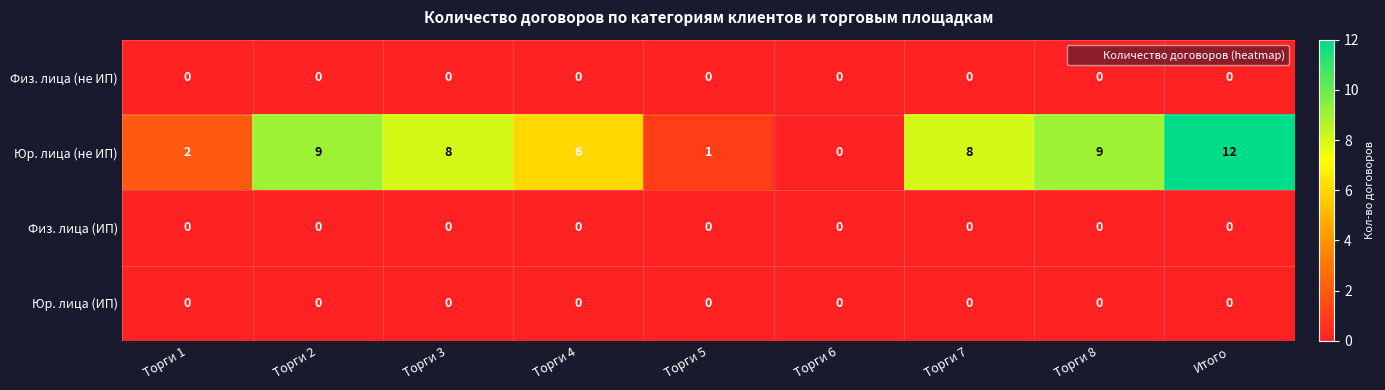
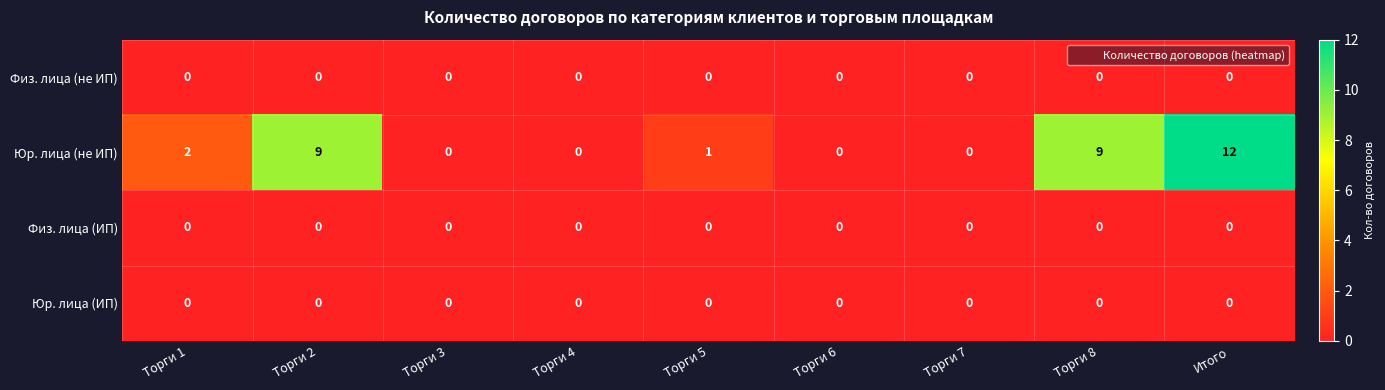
Юр. лица (не ИП), Торги 3: 8 -> 0
Юр. лица (не ИП), Торги 4: 6 -> 0
Юр. лица (не ИП), Торги 7: 8 -> 0
